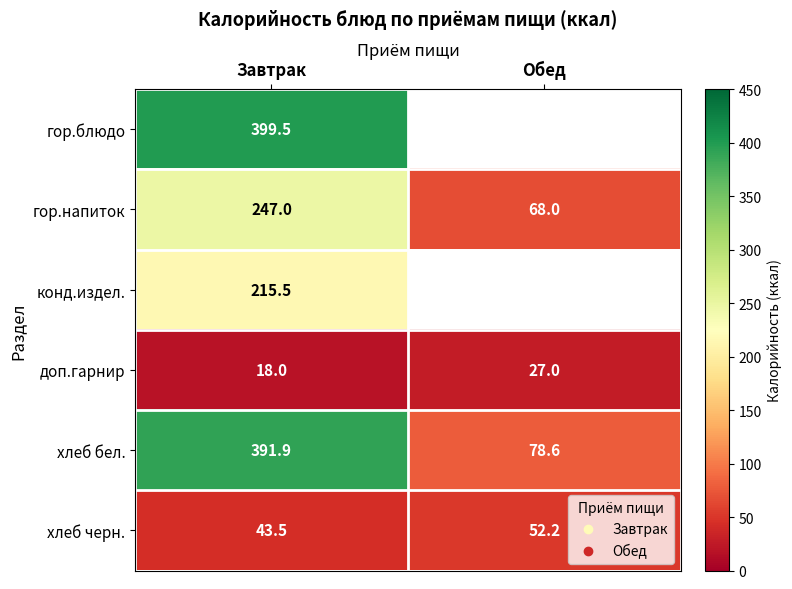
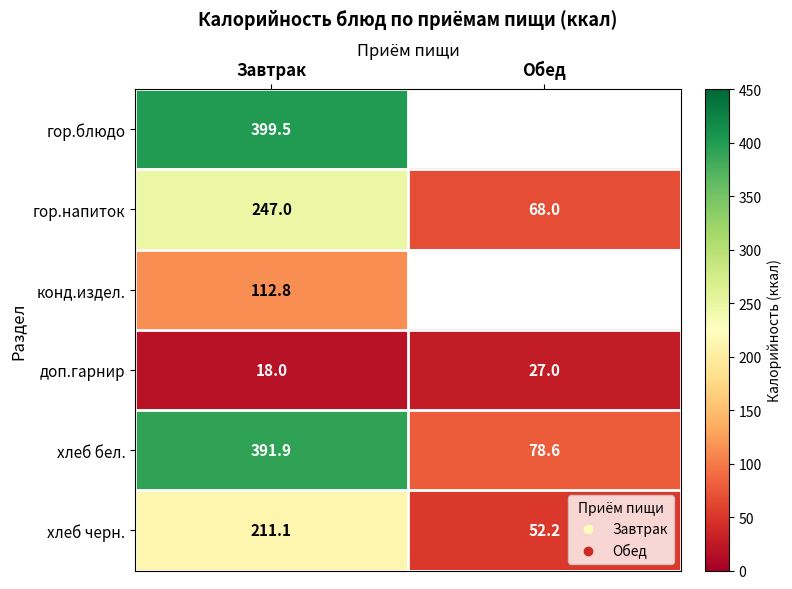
конд.издел., Завтрак: 215.5 -> 112.8
хлеб черн., Завтрак: 43.5 -> 211.1
